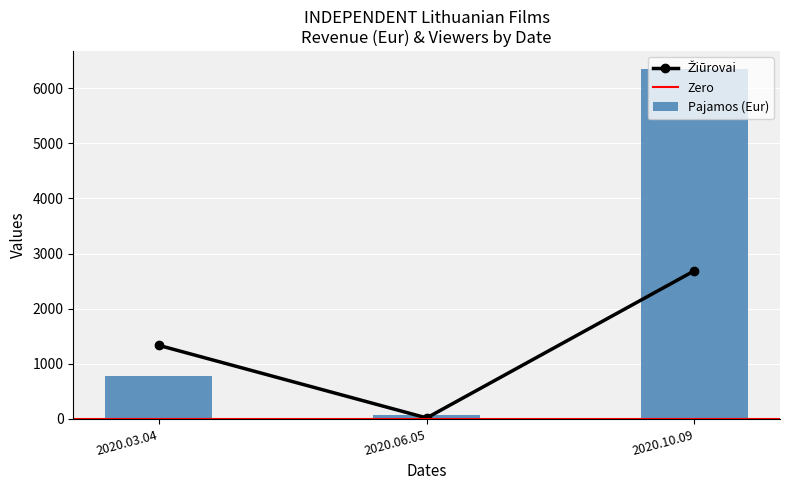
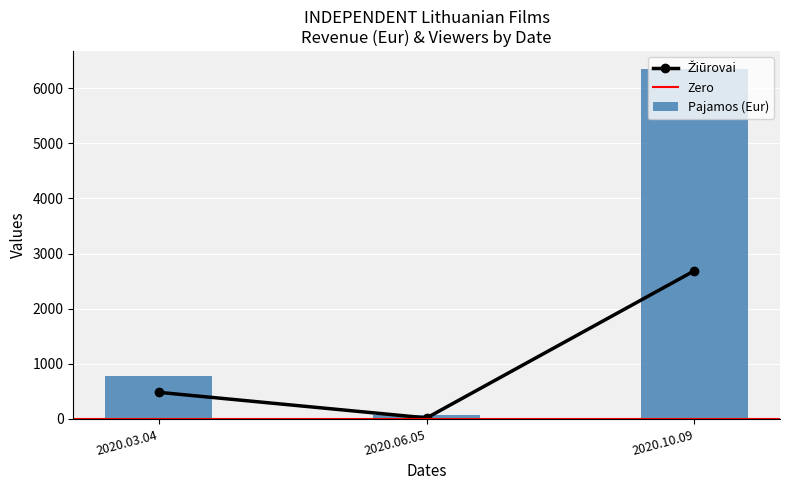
Žiūrovai, 2020.03.04: 1300 -> 500
